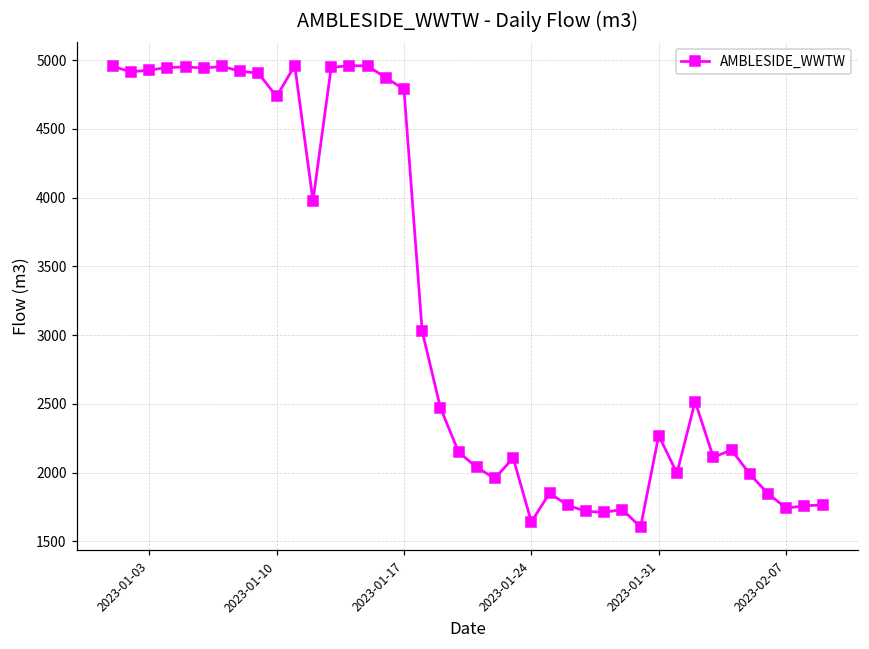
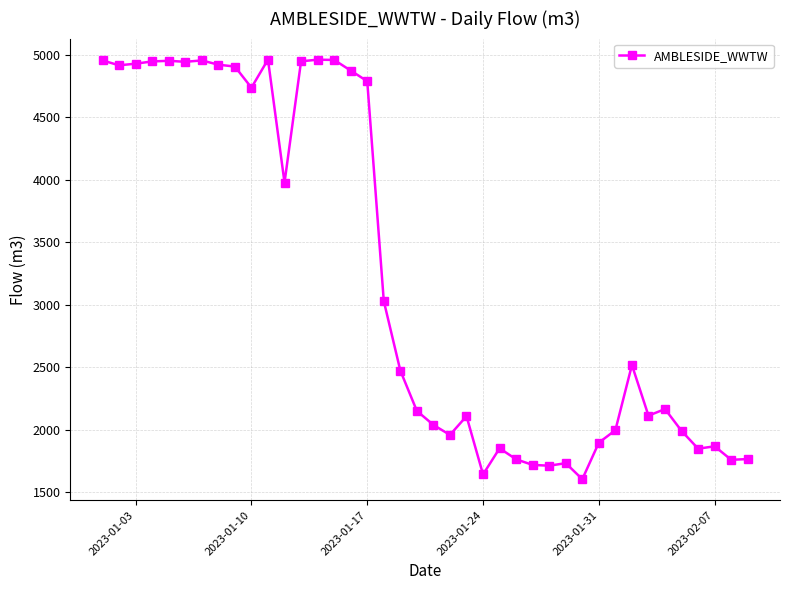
2023-01-31: 2270 -> 1900
2023-02-07: 1740 -> 1870
